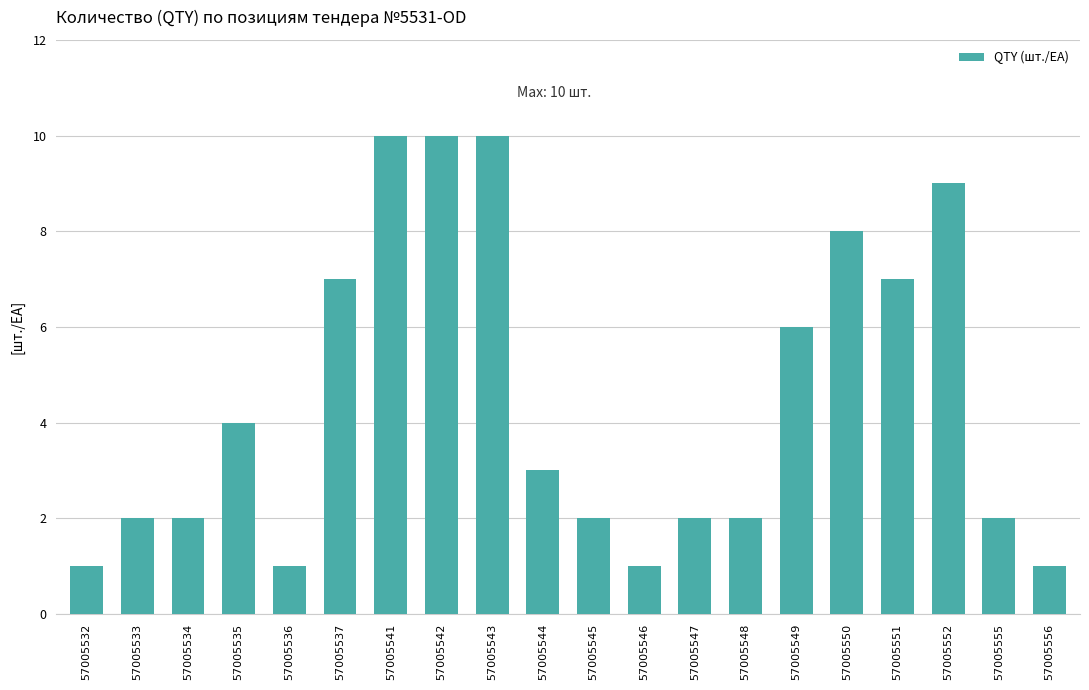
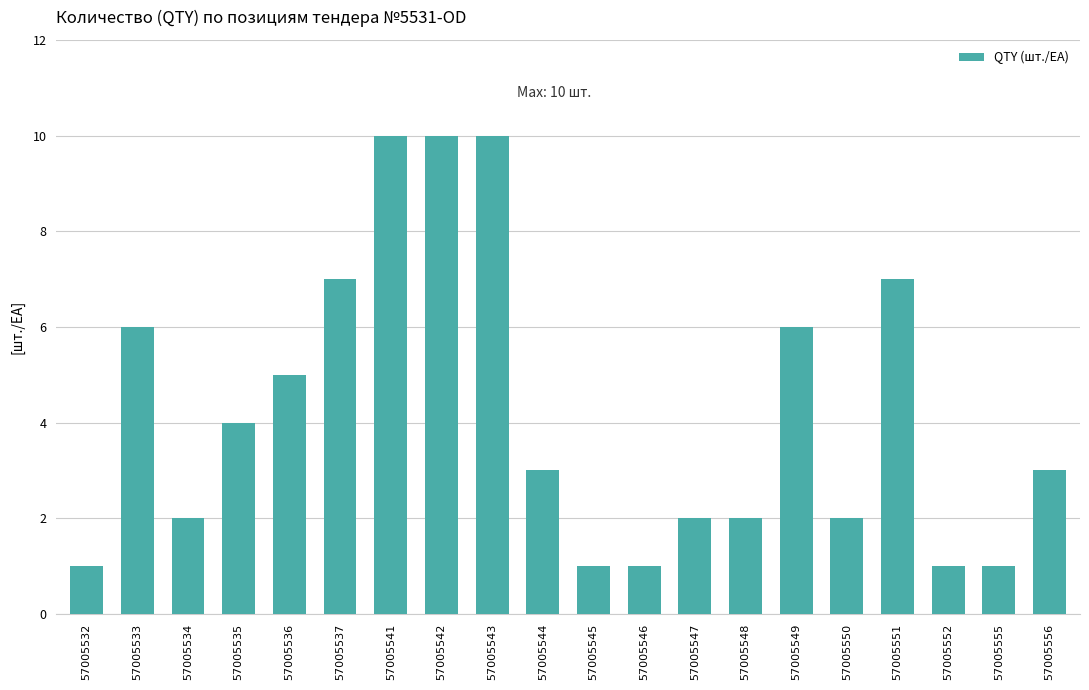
57005533: 2 -> 6
57005536: 1 -> 5
57005545: 2 -> 1
57005550: 8 -> 2
57005552: 9 -> 1
57005555: 2 -> 1
57005556: 1 -> 3
